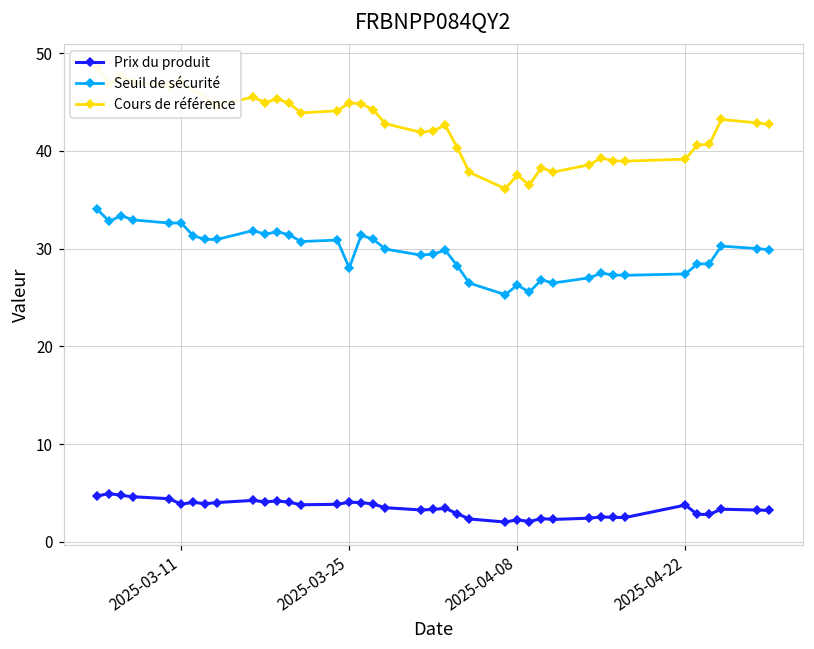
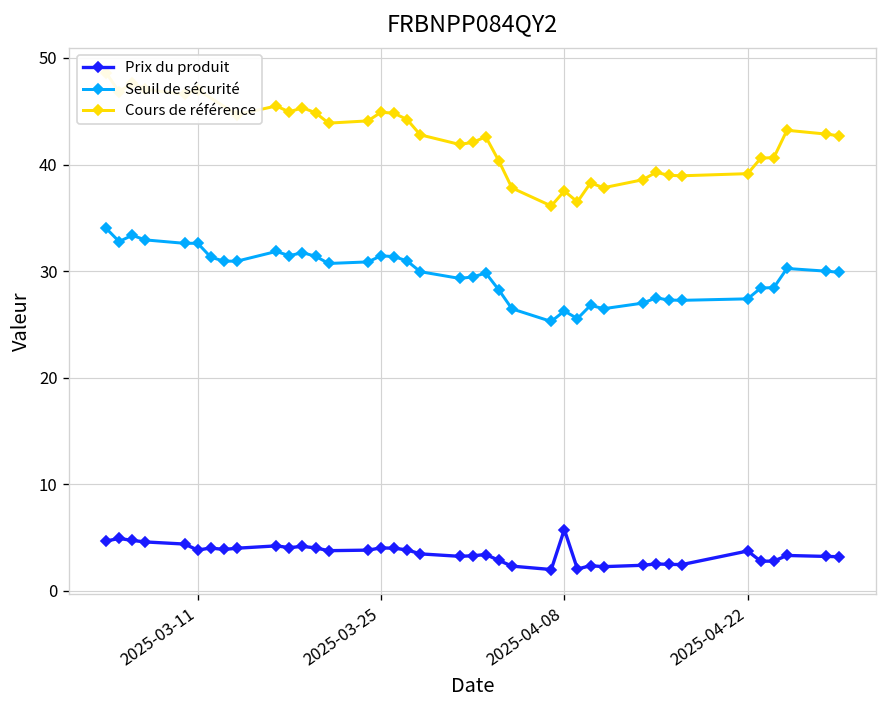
Seuil de sécurité, 2025-03-25: 28 -> 31
Prix du produit, 2025-04-08: 2 -> 6
